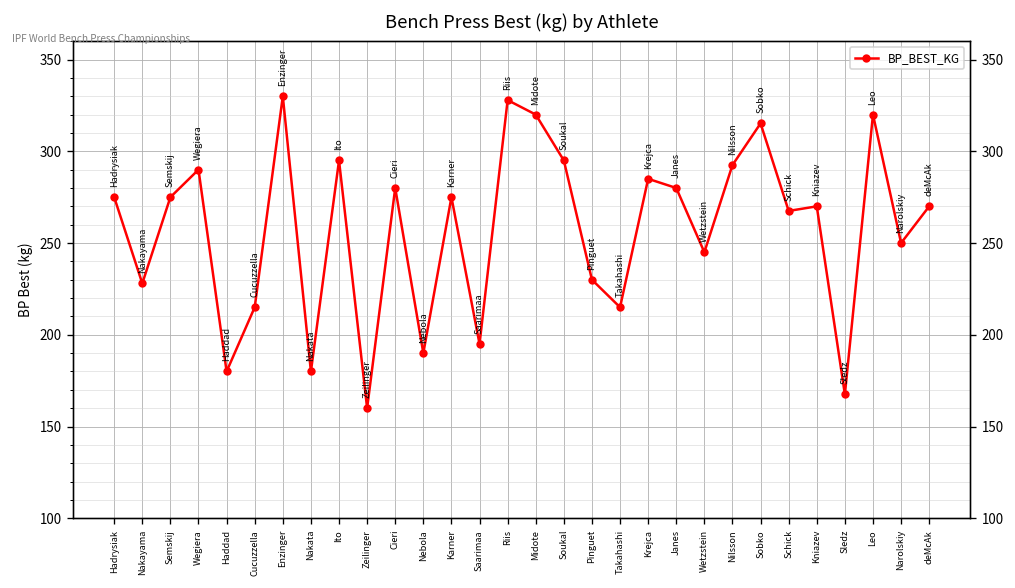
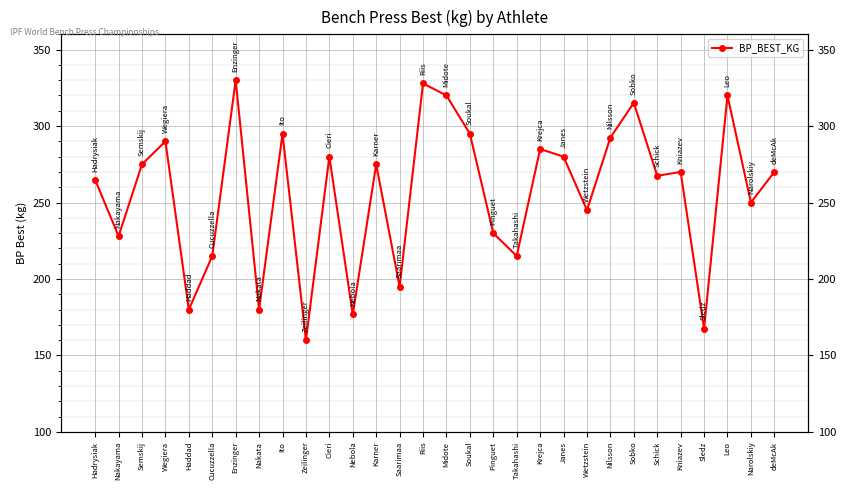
Hadrysiak: 275 -> 265
Nebola: 190 -> 177
